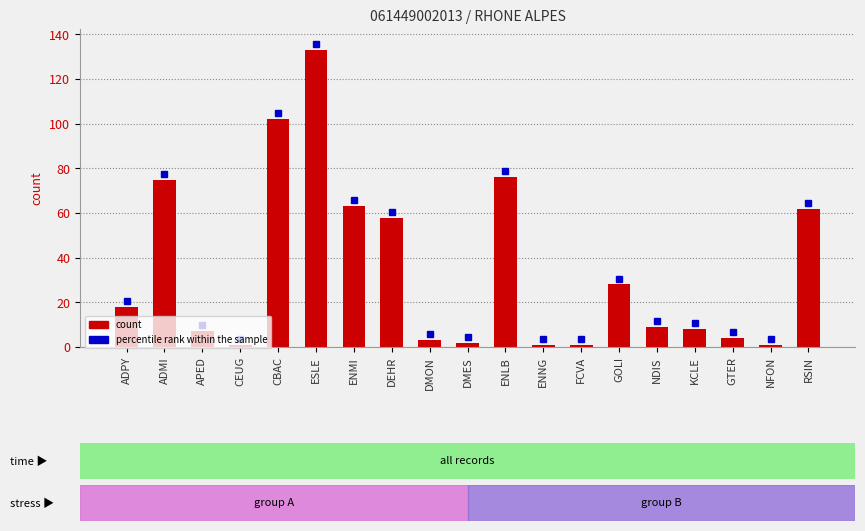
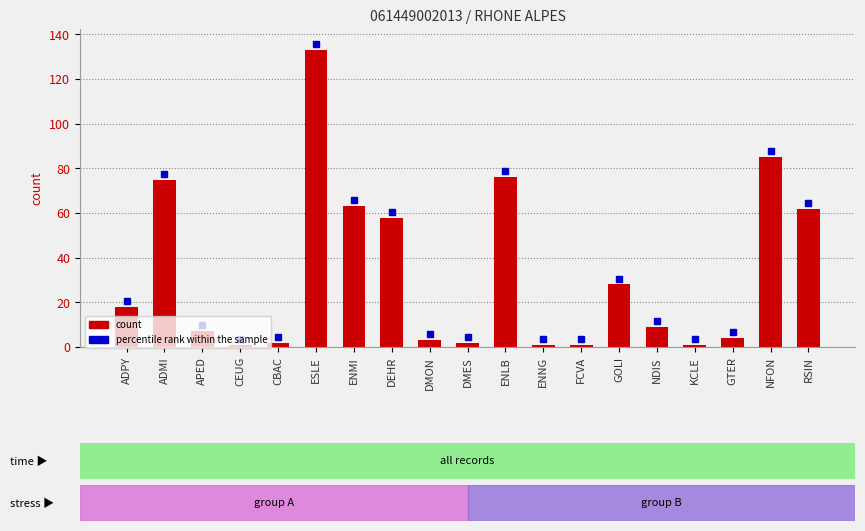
count, CBAC: 102 -> 2
count, KCLE: 8 -> 1
count, NFON: 1 -> 85
